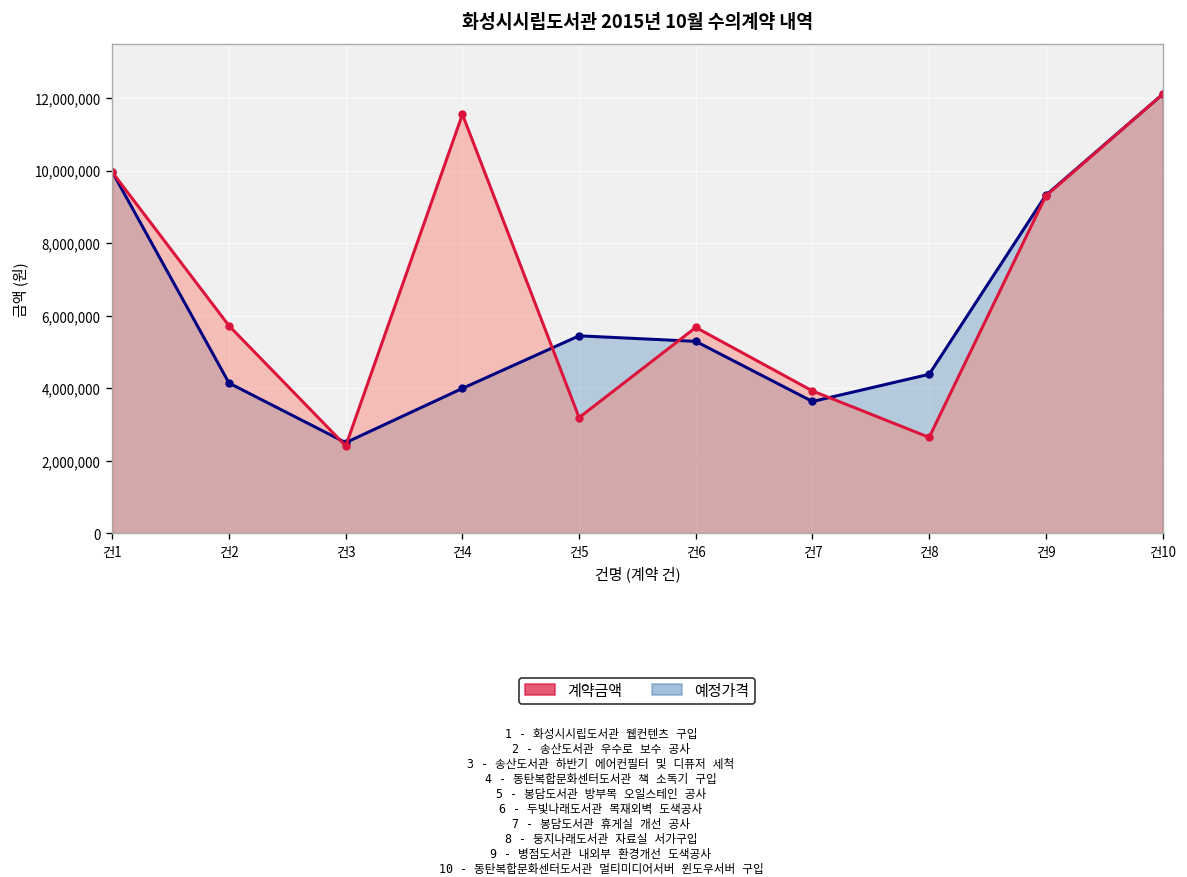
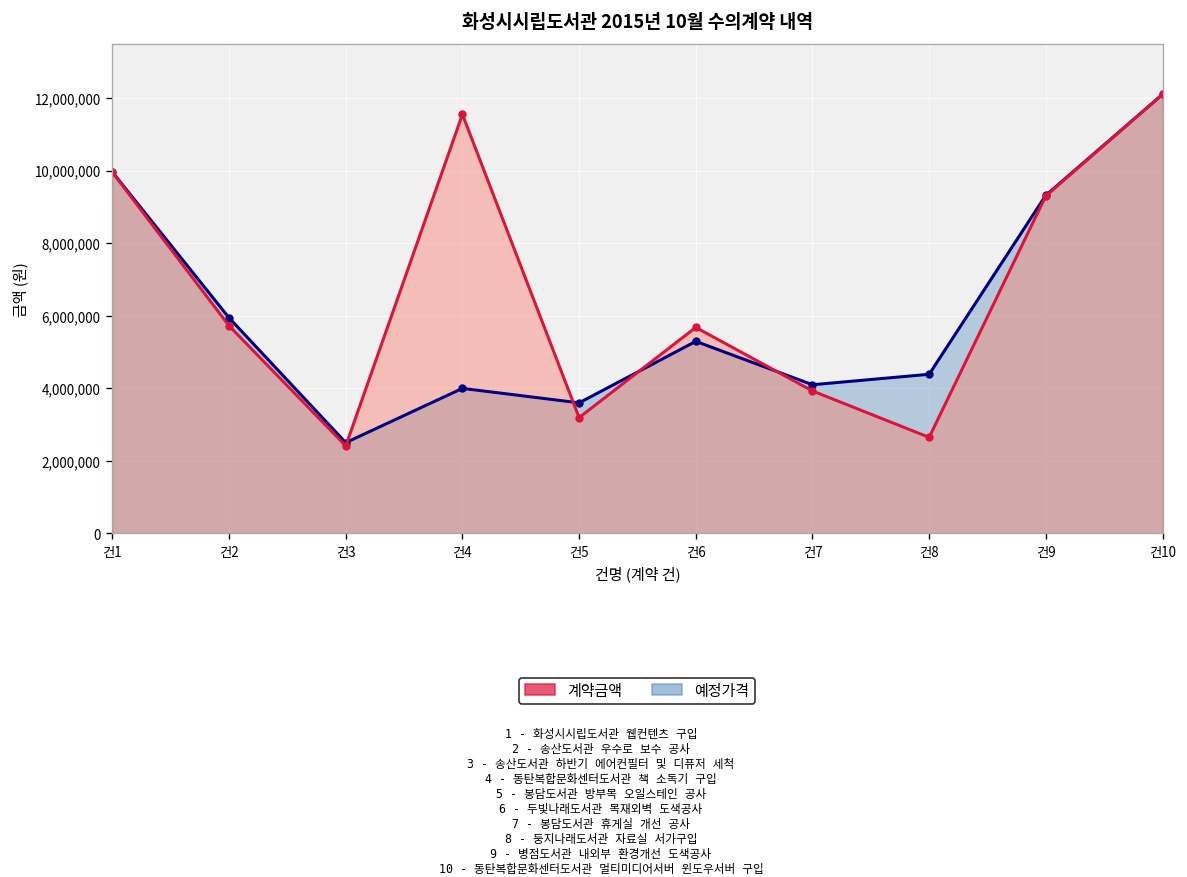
예정가격, 건2: 4,100,000 -> 5,900,000
예정가격, 건5: 5,400,000 -> 3,600,000
예정가격, 건7: 3,600,000 -> 4,100,000
